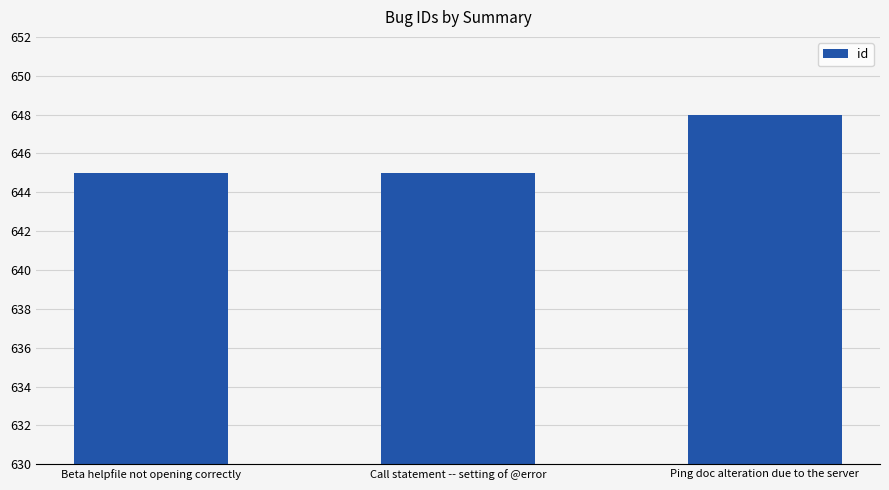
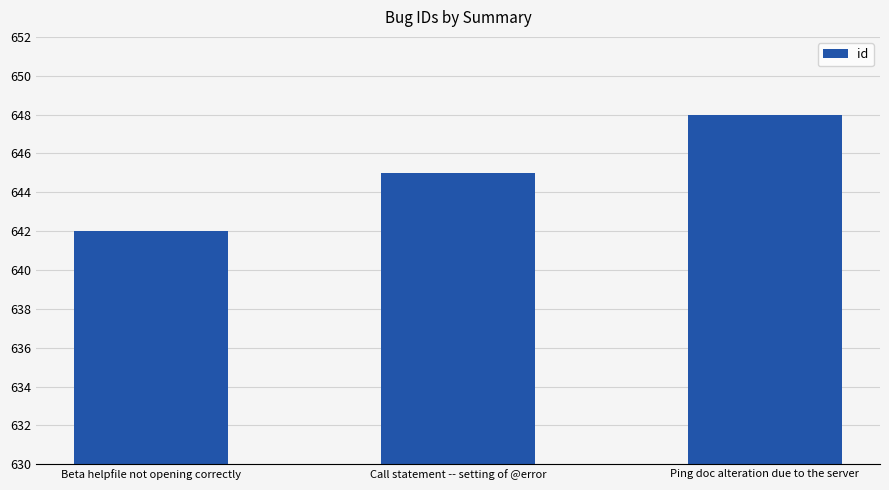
Beta helpfile not opening correctly: 645 -> 642
